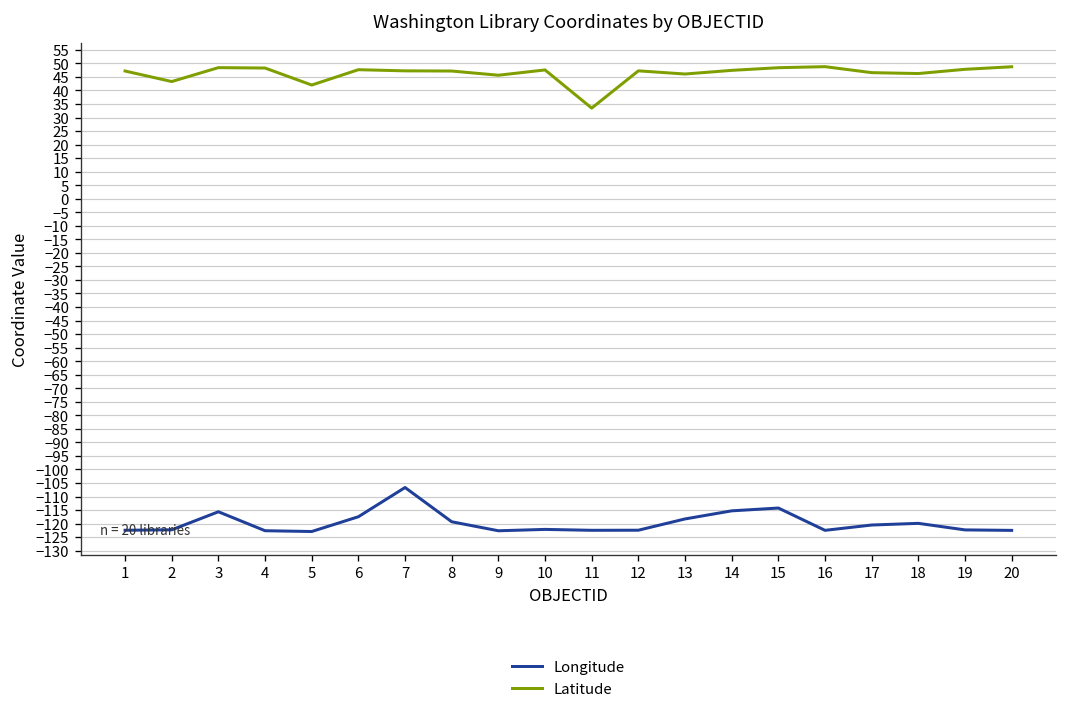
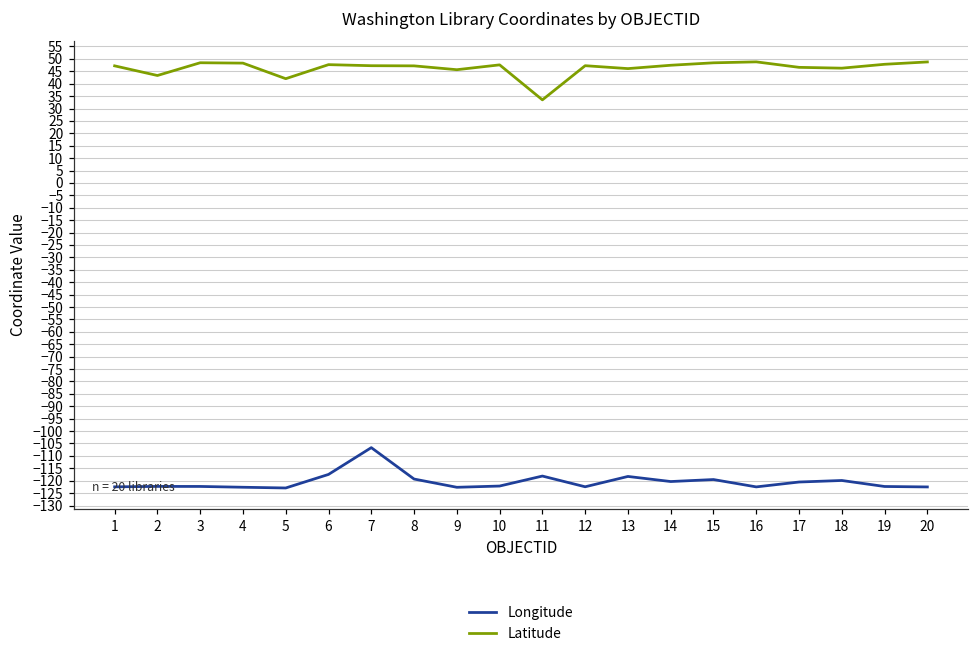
Longitude, 3: -116 -> -122
Longitude, 11: -122 -> -118
Longitude, 14: -115 -> -120
Longitude, 15: -114 -> -120
